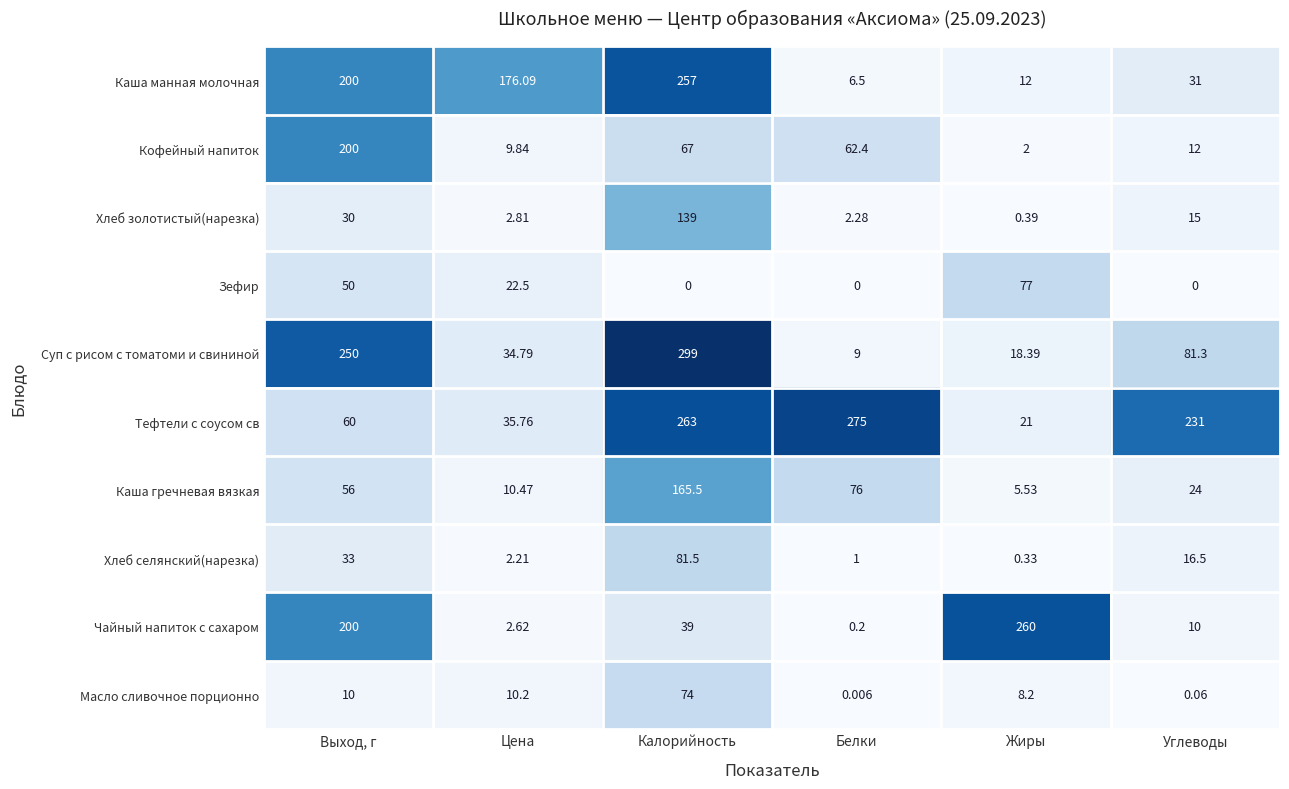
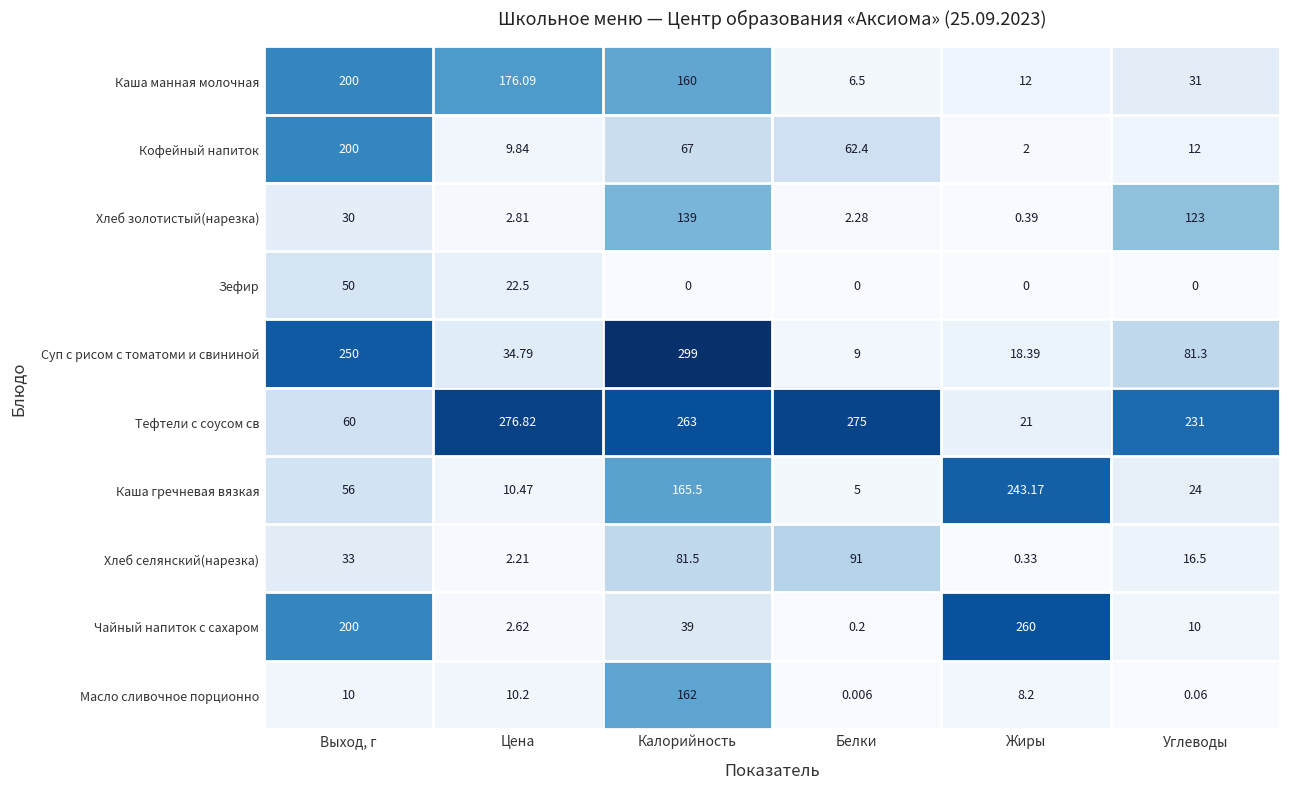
Каша манная молочная, Калорийность: 257 -> 160
Хлеб золотистый(нарезка), Углеводы: 15 -> 123
Зефир, Жиры: 77 -> 0
Тефтели с соусом св, Цена: 35.76 -> 276.82
Каша гречневая вязкая, Белки: 76 -> 5
Каша гречневая вязкая, Жиры: 5.53 -> 243.17
Хлеб селянский(нарезка), Белки: 1 -> 91
Масло сливочное порционно, Калорийность: 74 -> 162
